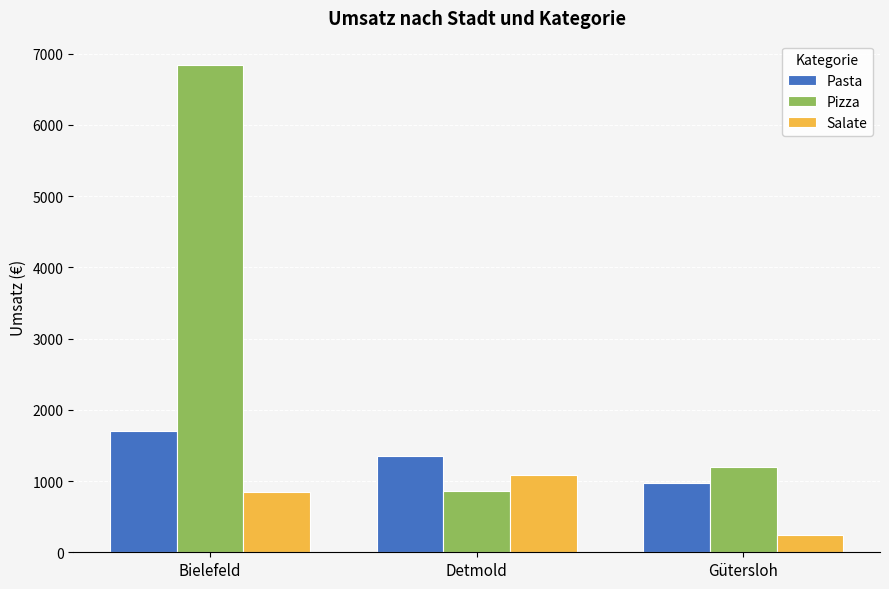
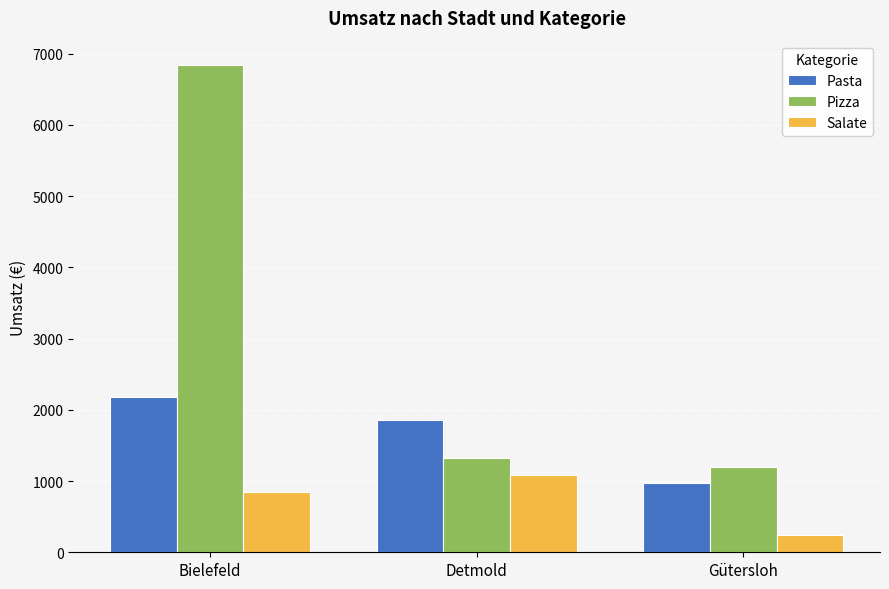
Pasta, Bielefeld: 1700 -> 2200
Pasta, Detmold: 1400 -> 1900
Pizza, Detmold: 900 -> 1300
